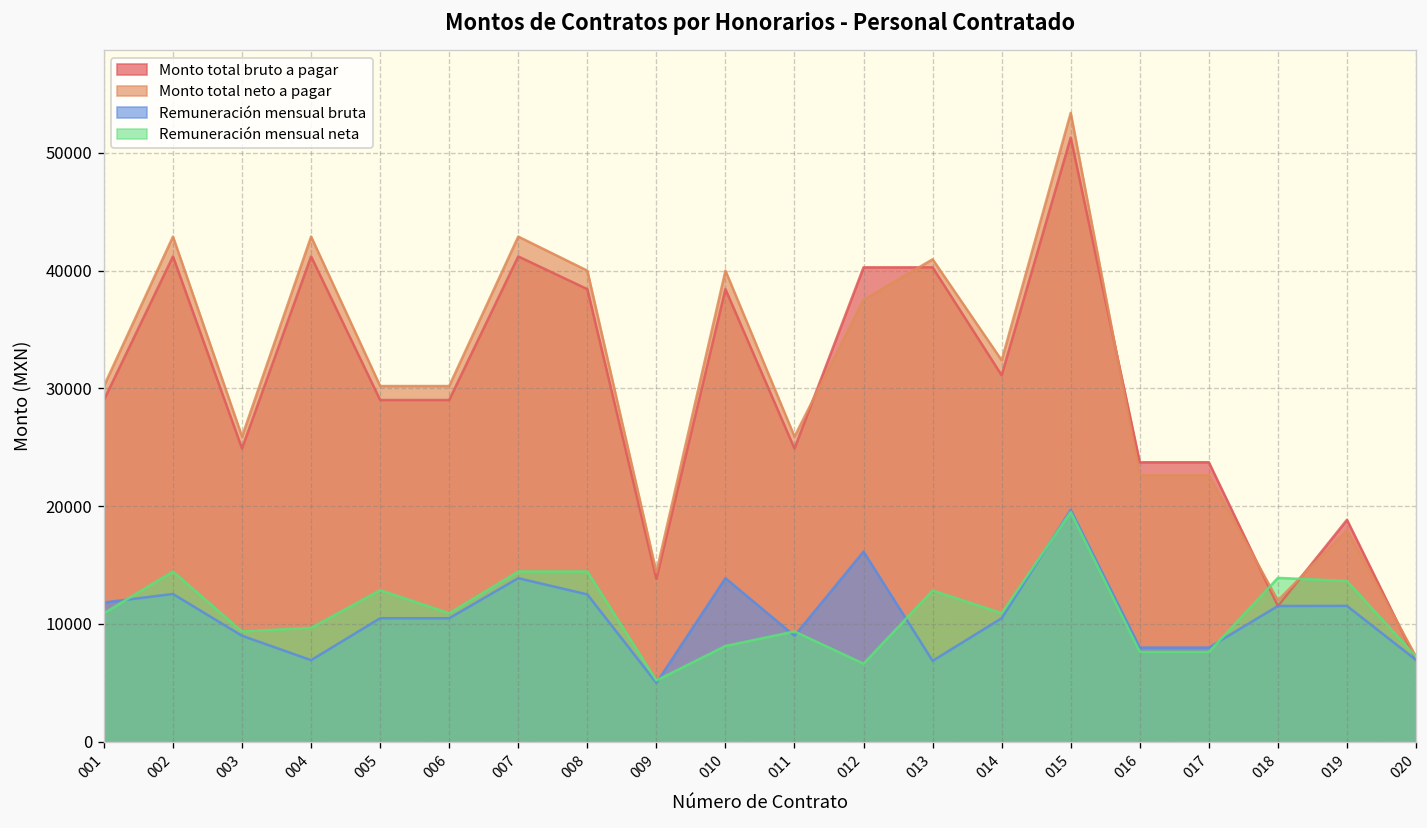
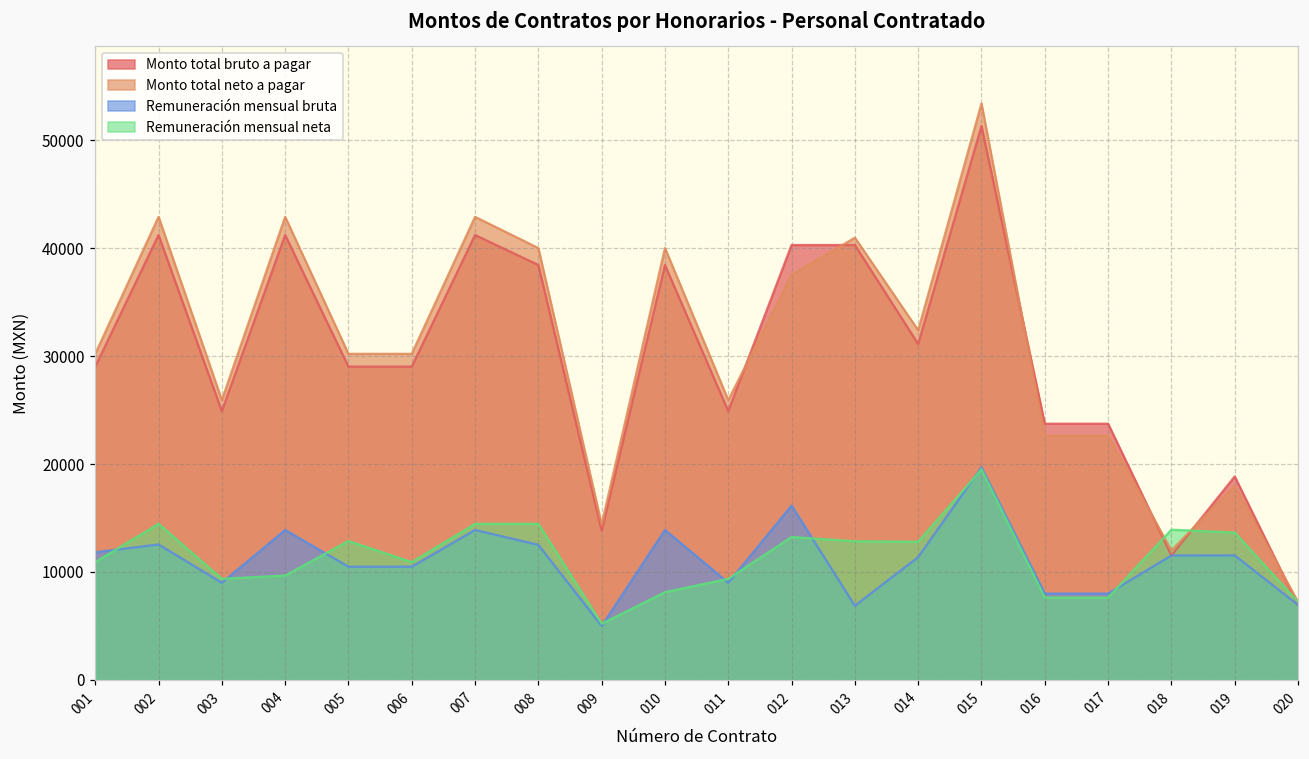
Remuneración mensual bruta, 004: 7000 -> 14000
Remuneración mensual neta, 012: 7000 -> 13000
Remuneración mensual bruta, 014: 10000 -> 11000
Remuneración mensual neta, 014: 11000 -> 13000
